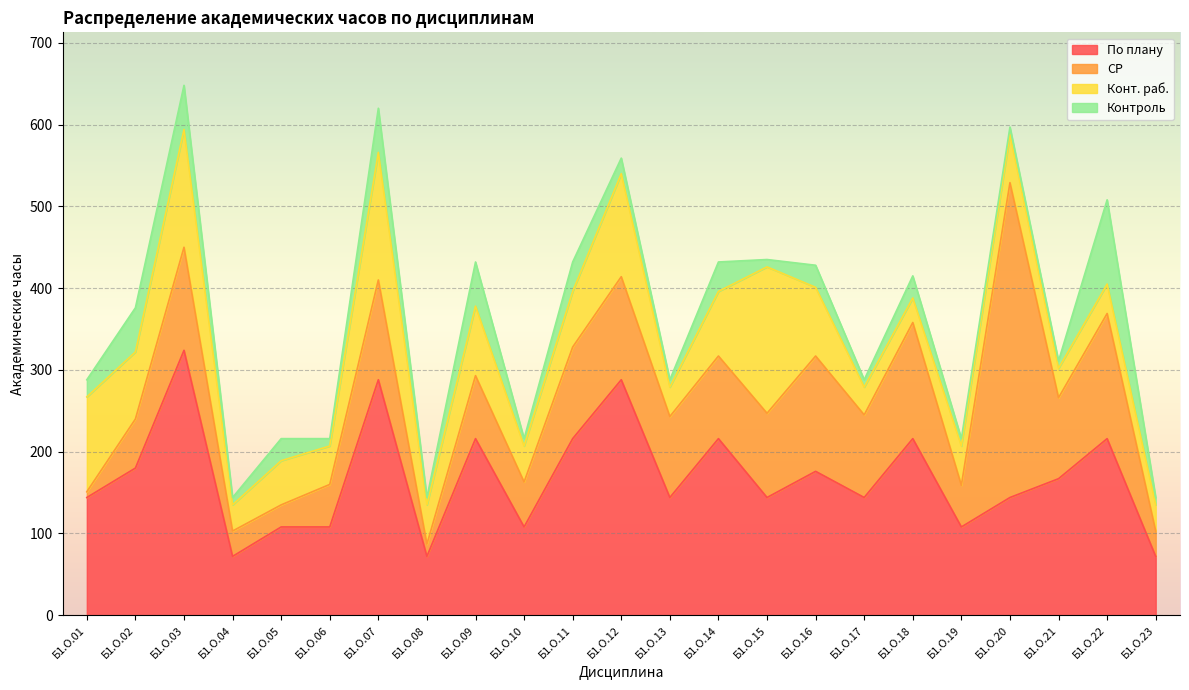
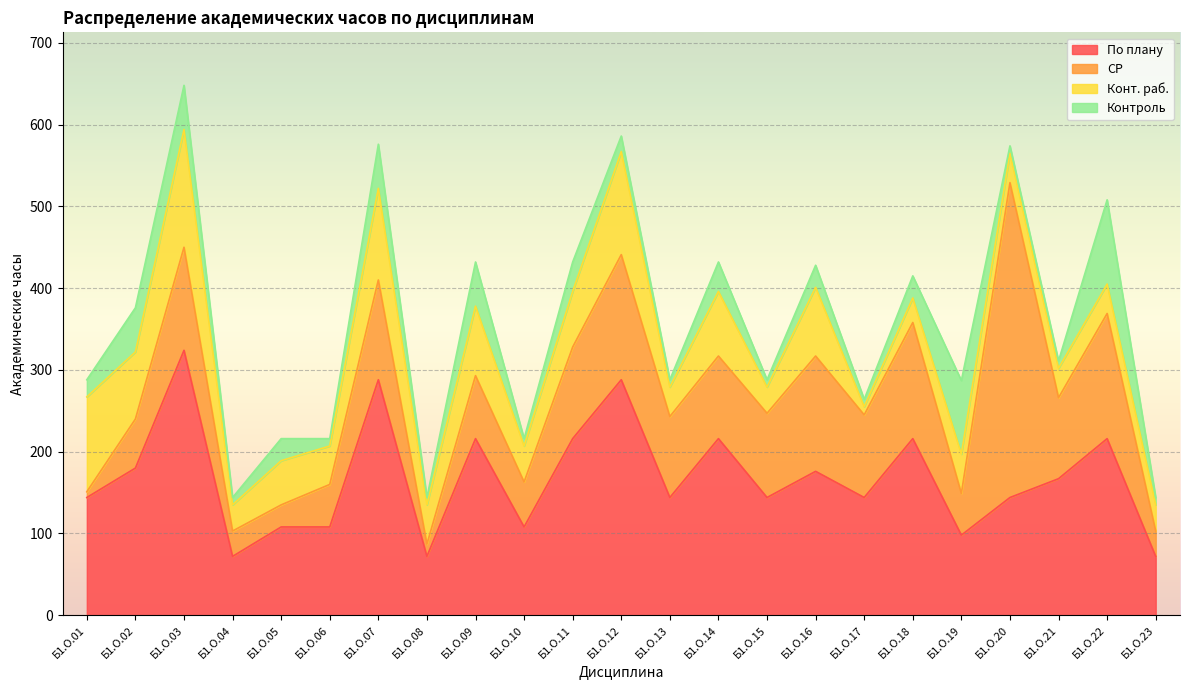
Конт. раб., Б1.О.07: 160 -> 110
СР, Б1.О.12: 130 -> 150
Конт. раб., Б1.О.15: 180 -> 30
Конт. раб., Б1.О.17: 30 -> 10
По плану, Б1.О.19: 110 -> 100
Контроль, Б1.О.19: 10 -> 90
Конт. раб., Б1.О.20: 60 -> 40
